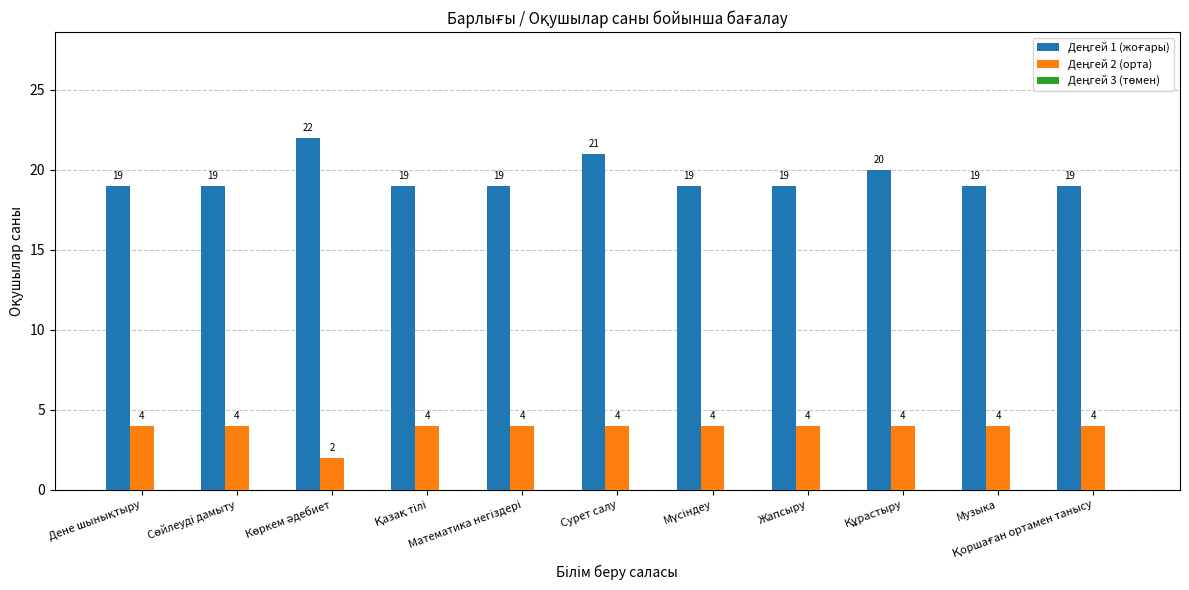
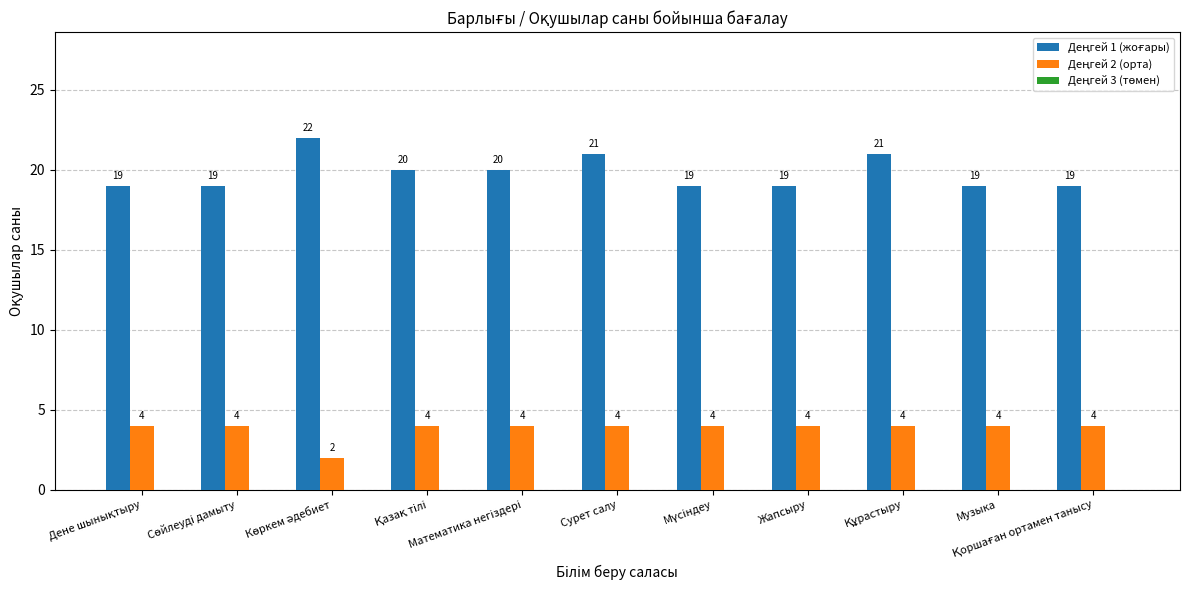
Деңгей 1 (жоғары), Қазақ тілі: 19 -> 20
Деңгей 1 (жоғары), Математика негіздері: 19 -> 20
Деңгей 1 (жоғары), Құрастыру: 20 -> 21
